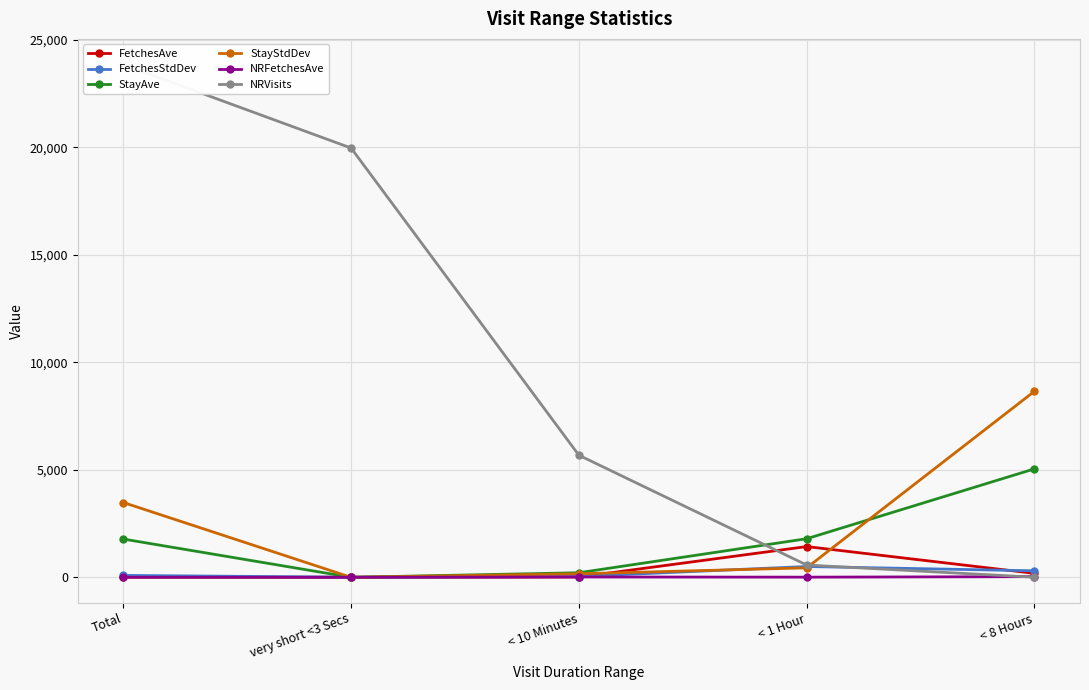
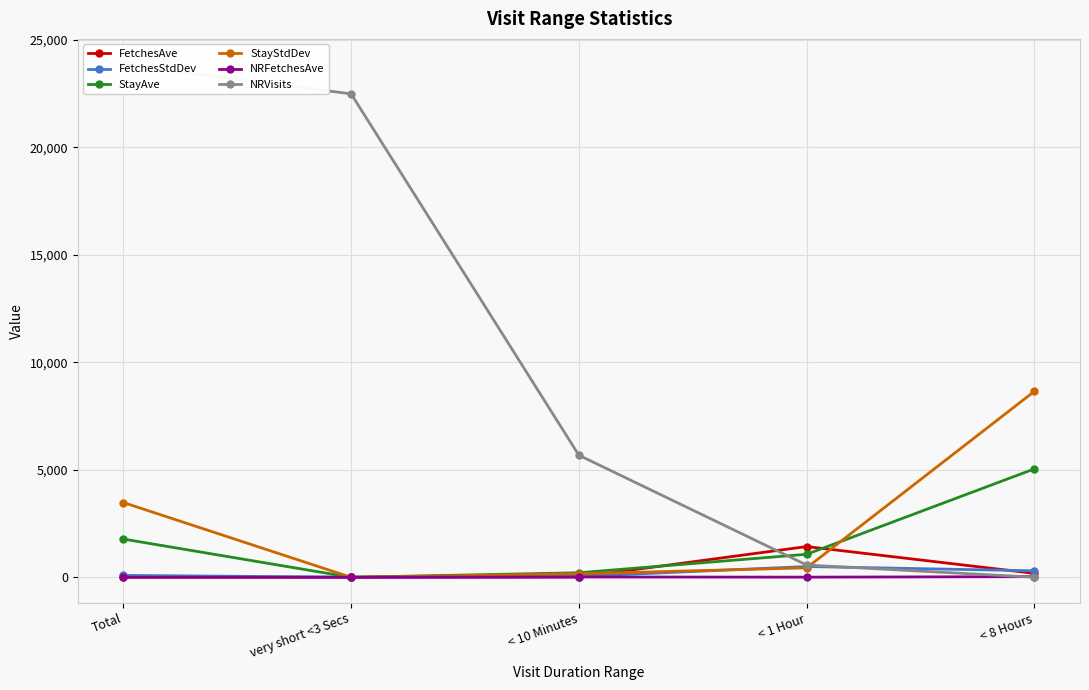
NRVisits, very short <3 Secs: 20,000 -> 22,500
StayAve, < 1 Hour: 1,800 -> 1,100
